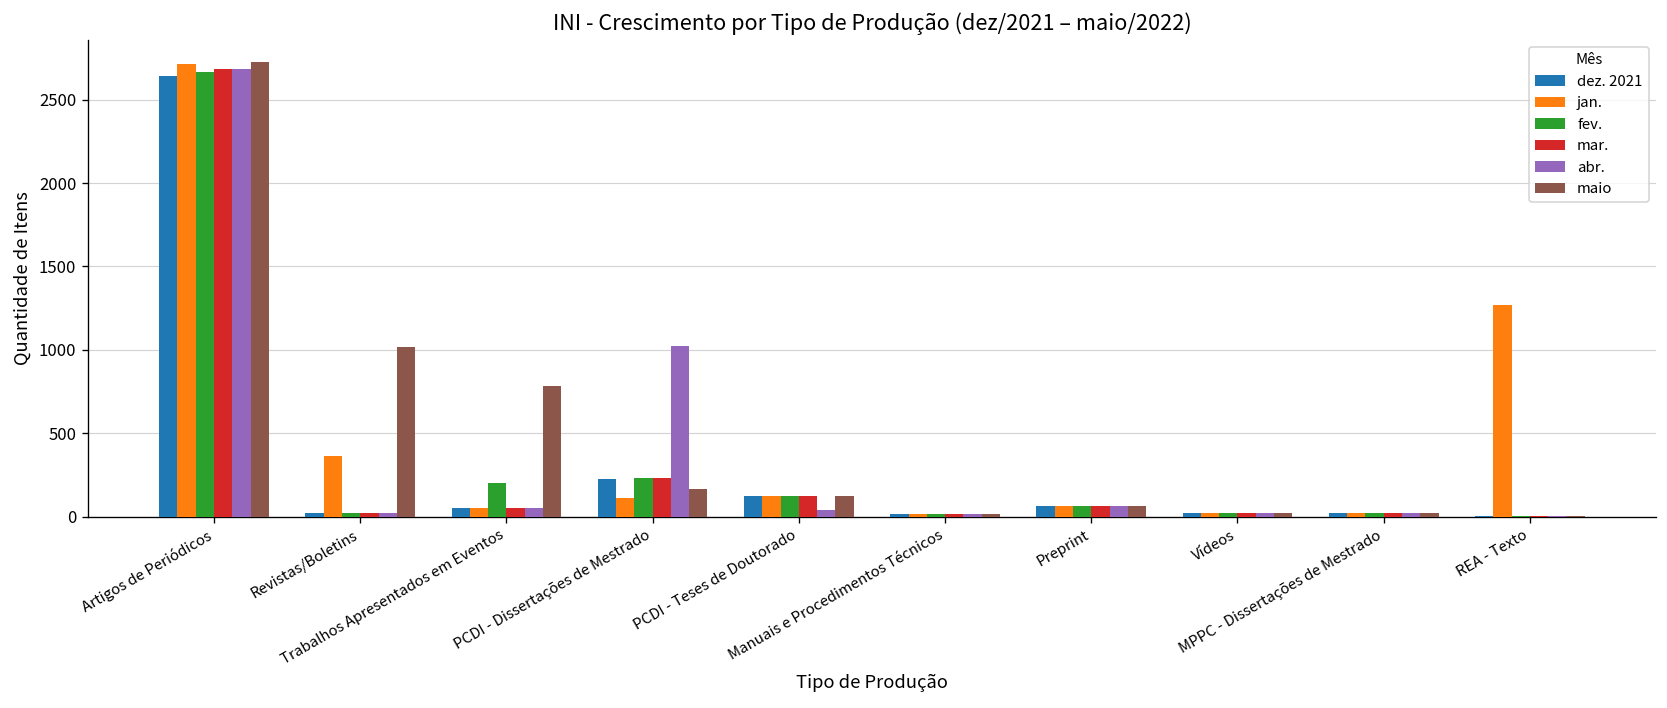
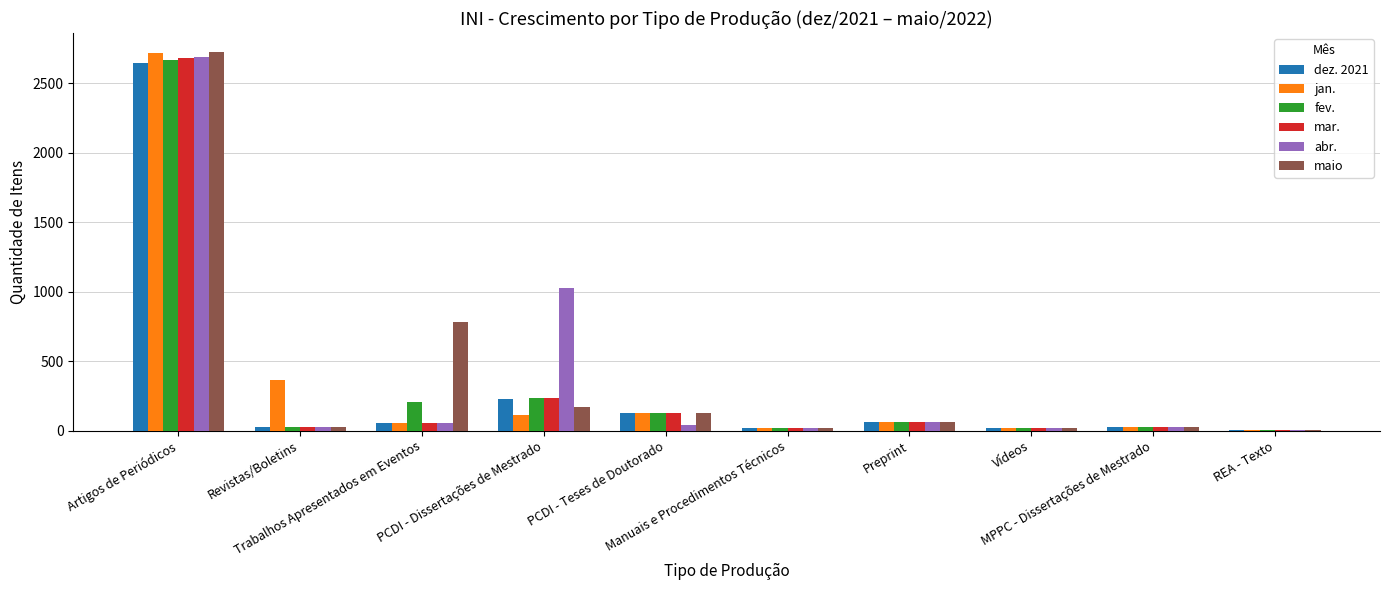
maio, Revistas/Boletins: 1020 -> 30
jan., REA - Texto: 1270 -> 0
